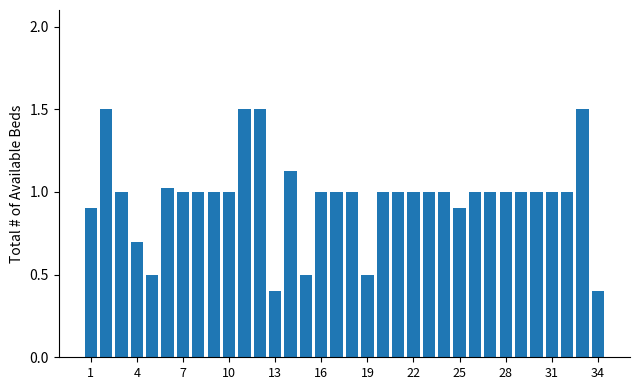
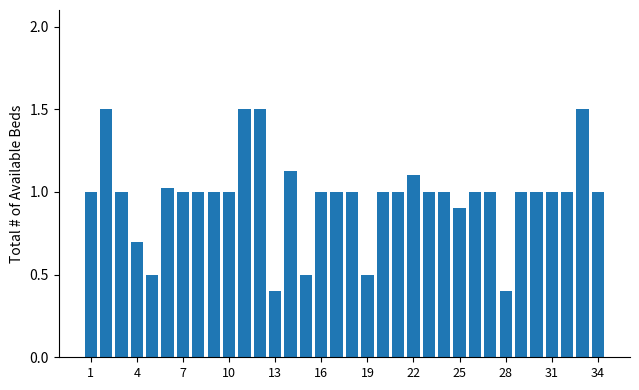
1: 0.9 -> 1.0
22: 1.0 -> 1.1
28: 1.0 -> 0.4
34: 0.4 -> 1.0
